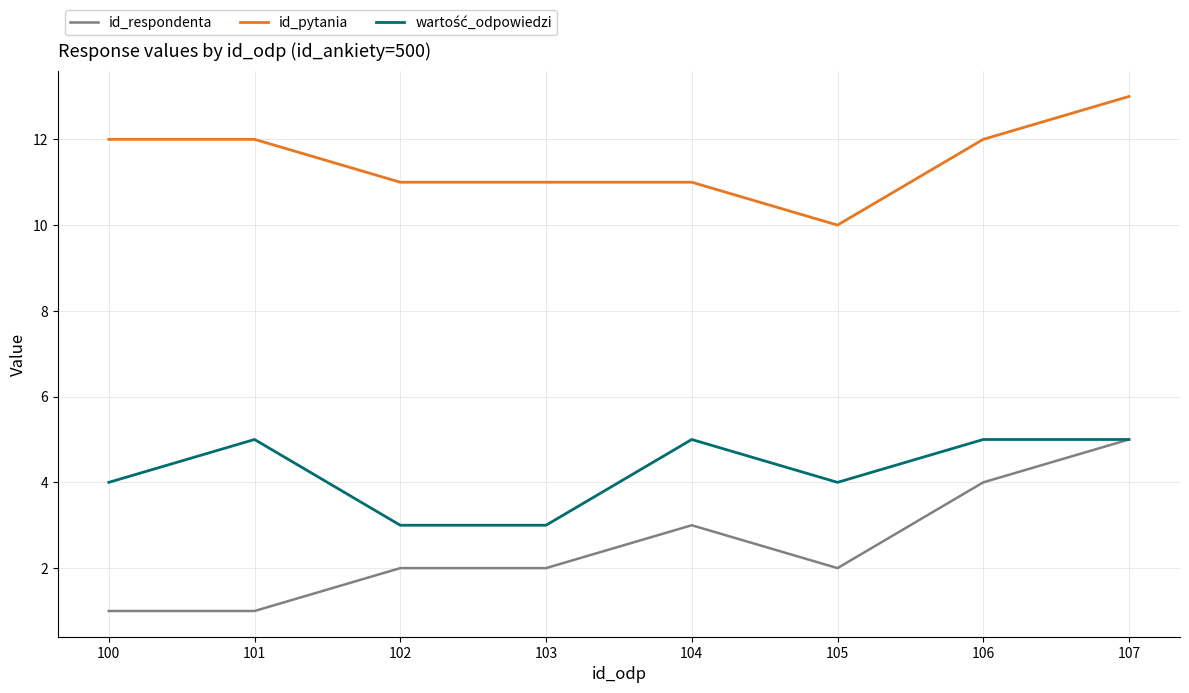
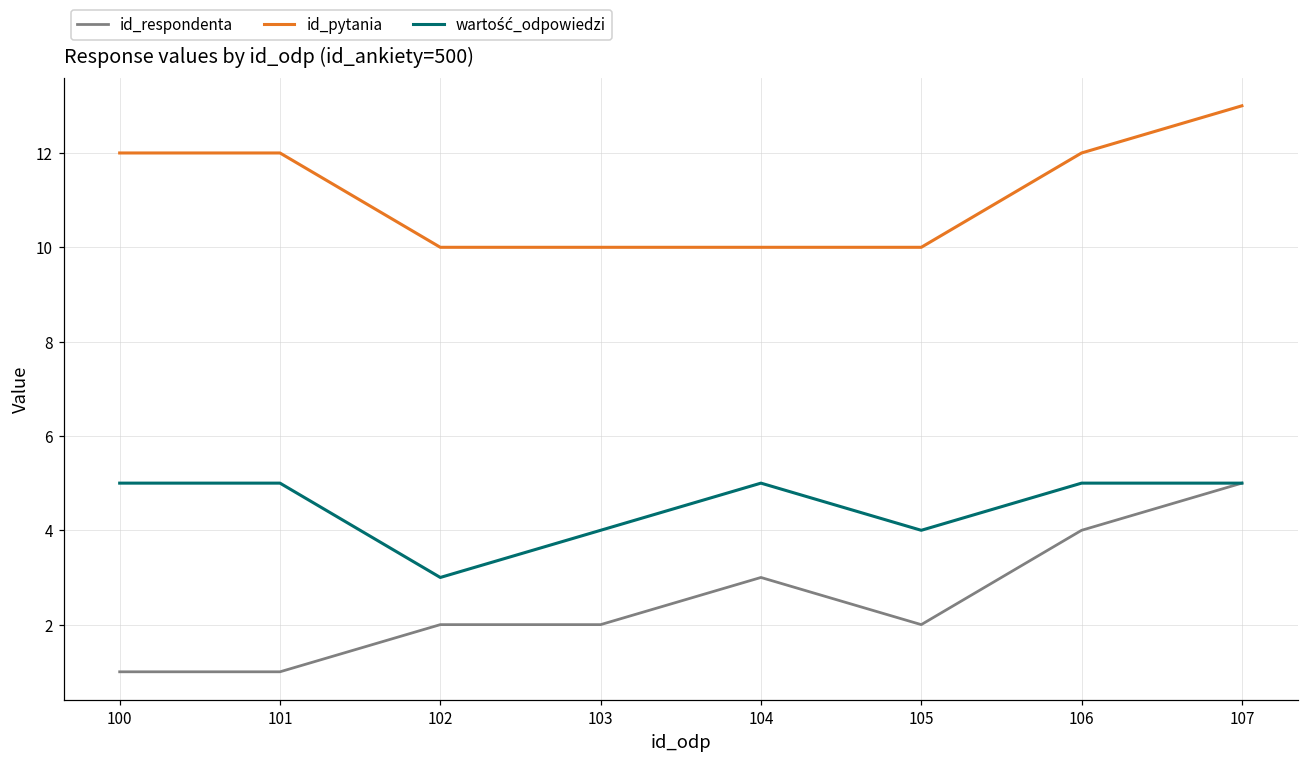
wartość_odpowiedzi, 100: 4 -> 5
id_pytania, 102: 11 -> 10
id_pytania, 103: 11 -> 10
wartość_odpowiedzi, 103: 3 -> 4
id_pytania, 104: 11 -> 10
